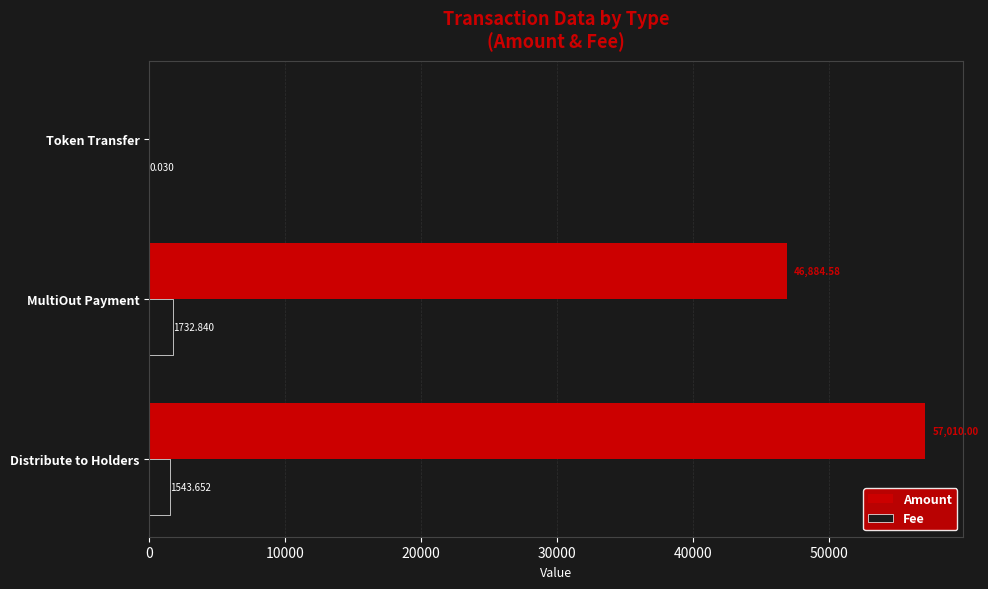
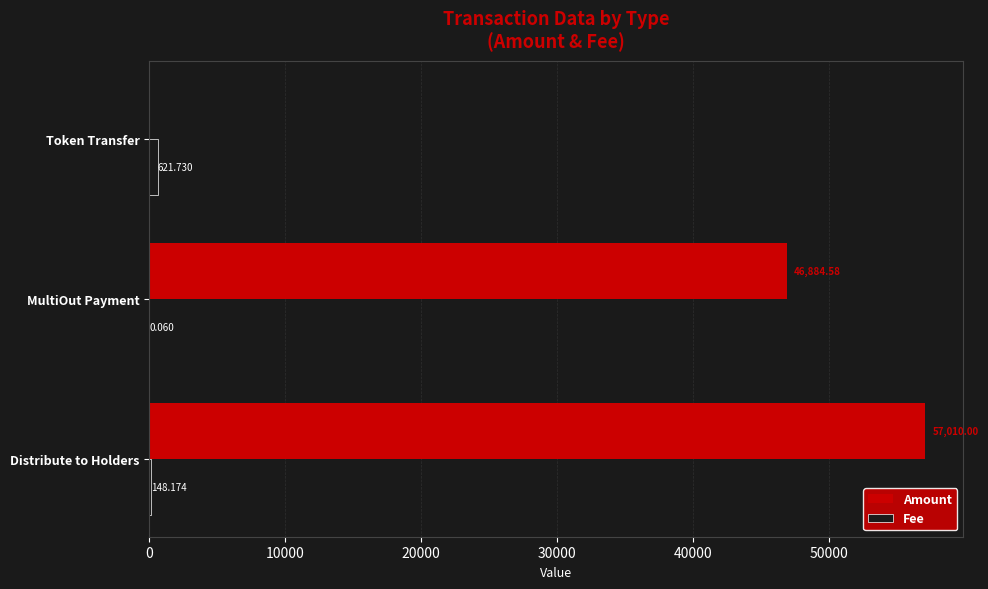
Fee, Token Transfer: 0.030 -> 621.730
Fee, MultiOut Payment: 1732.840 -> 0.060
Fee, Distribute to Holders: 1543.652 -> 148.174
